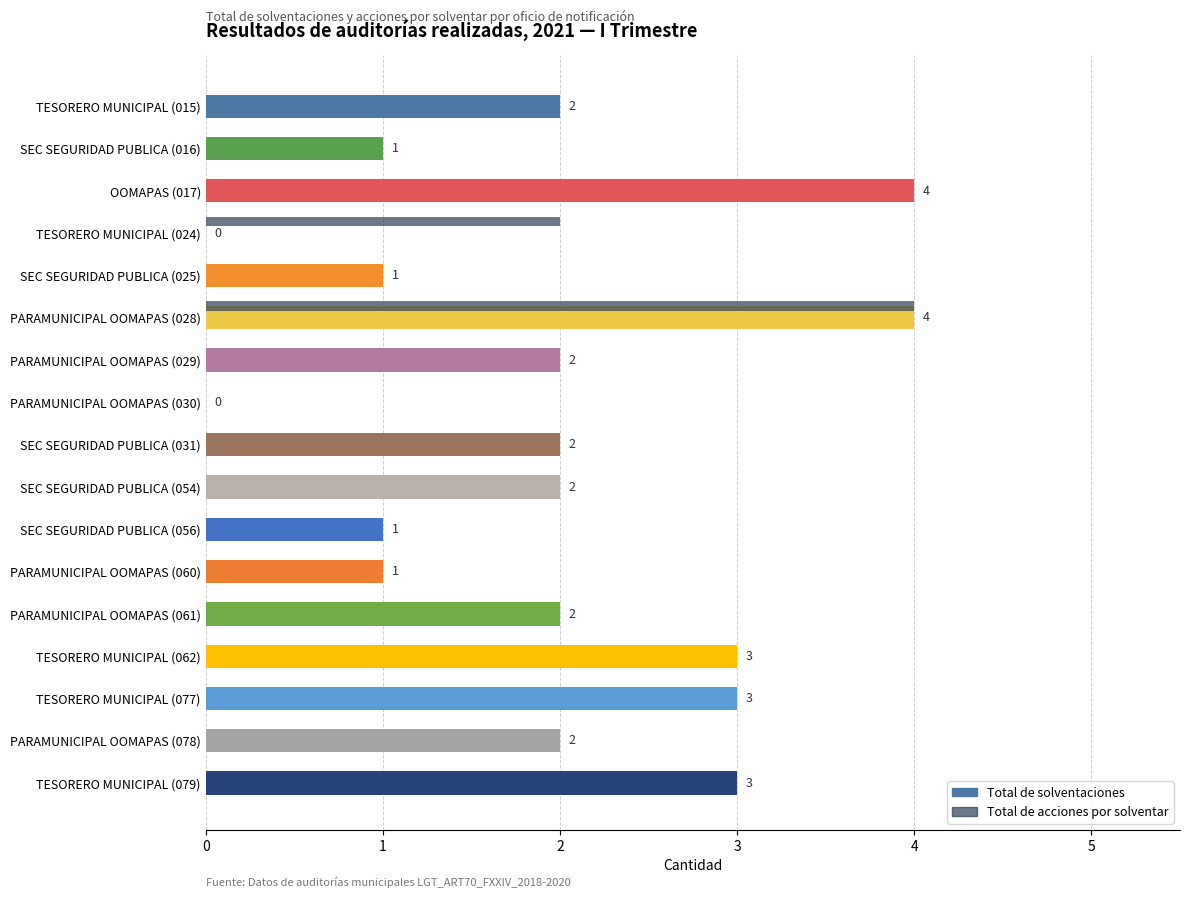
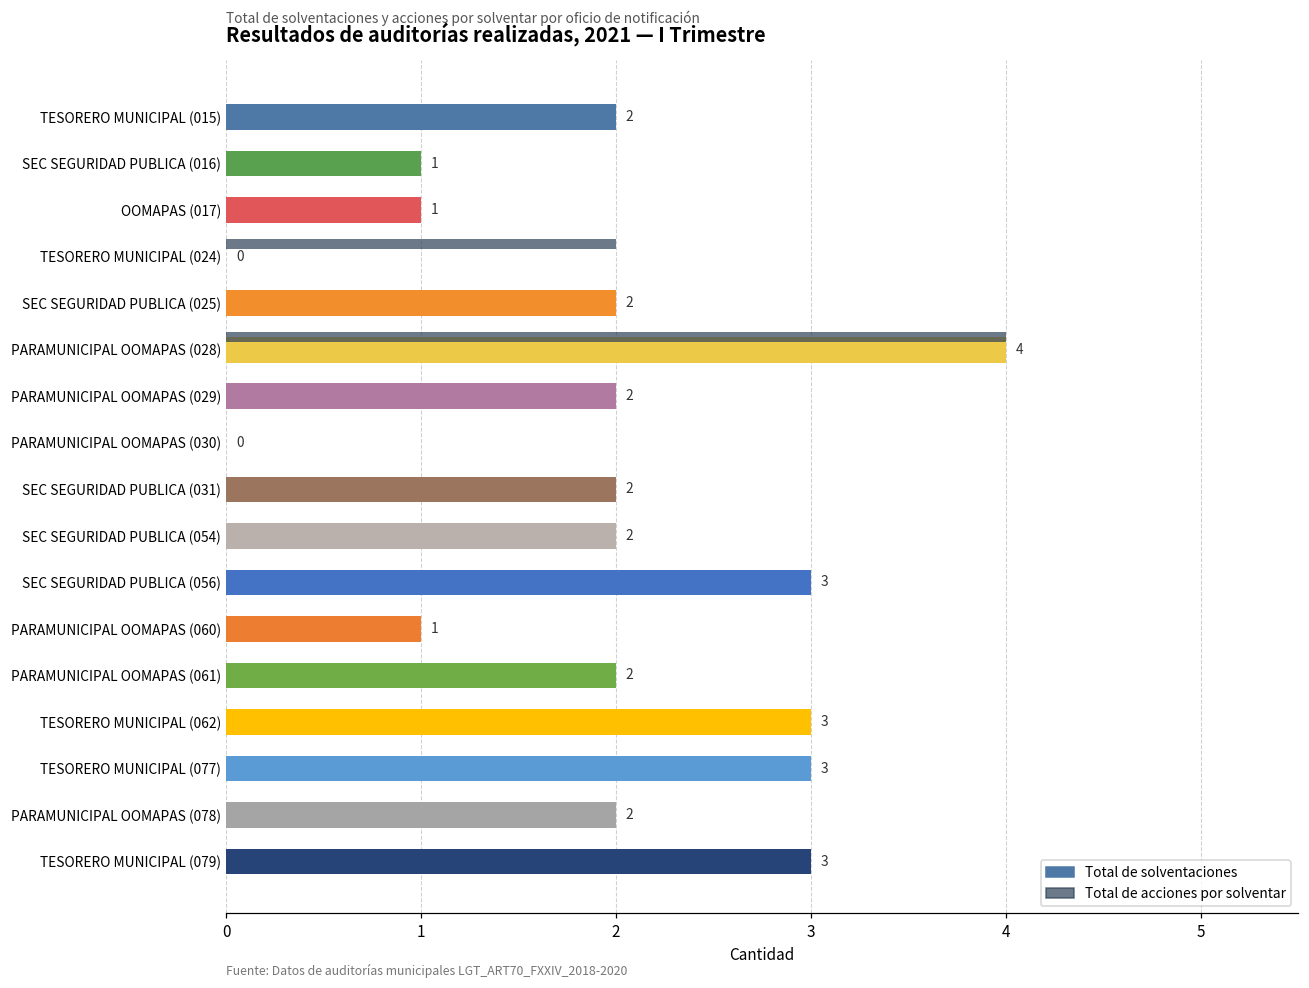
Total de solventaciones, OOMAPAS (017): 4 -> 1
Total de solventaciones, SEC SEGURIDAD PUBLICA (025): 1 -> 2
Total de solventaciones, SEC SEGURIDAD PUBLICA (056): 1 -> 3
